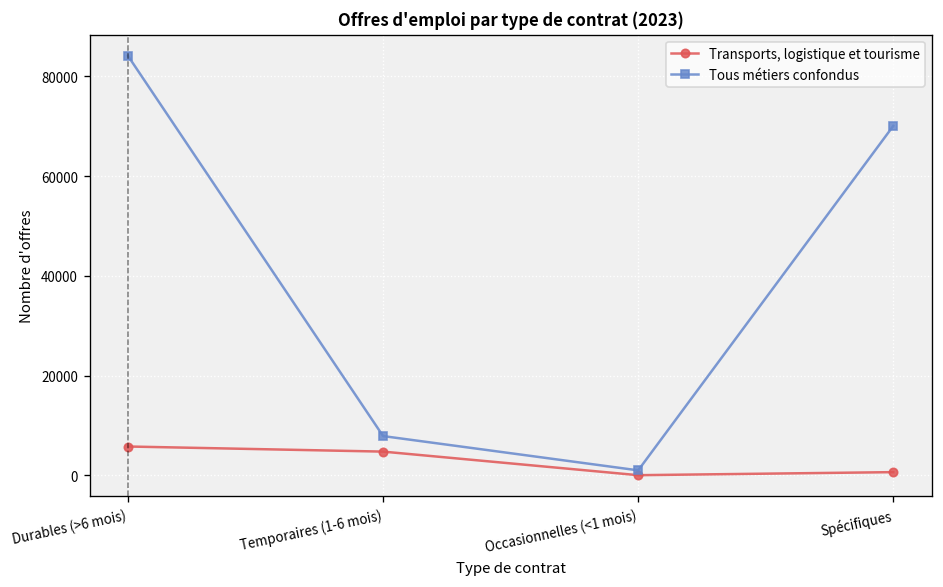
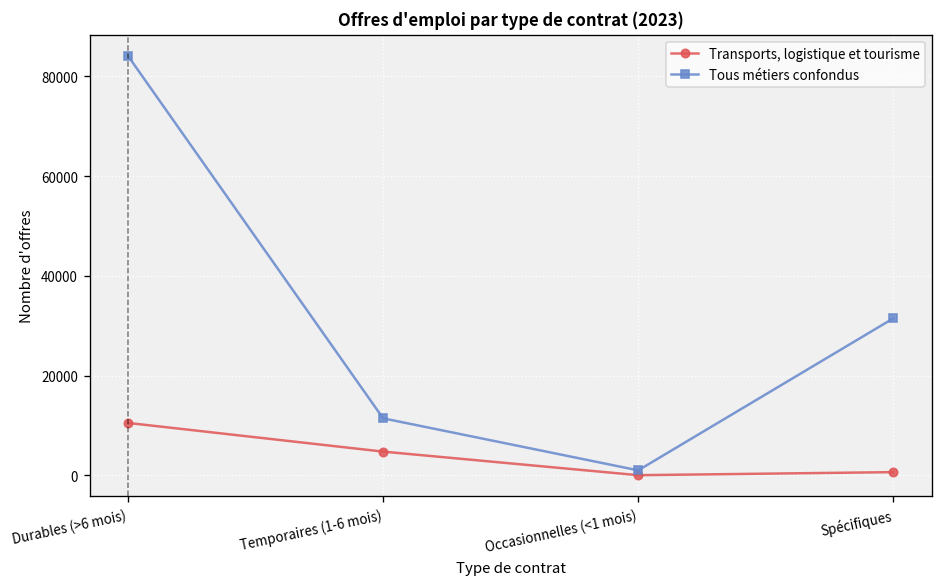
Transports, logistique et tourisme, Durables (>6 mois): 6000 -> 11000
Tous métiers confondus, Temporaires (1-6 mois): 8000 -> 11000
Tous métiers confondus, Spécifiques: 70000 -> 31000
